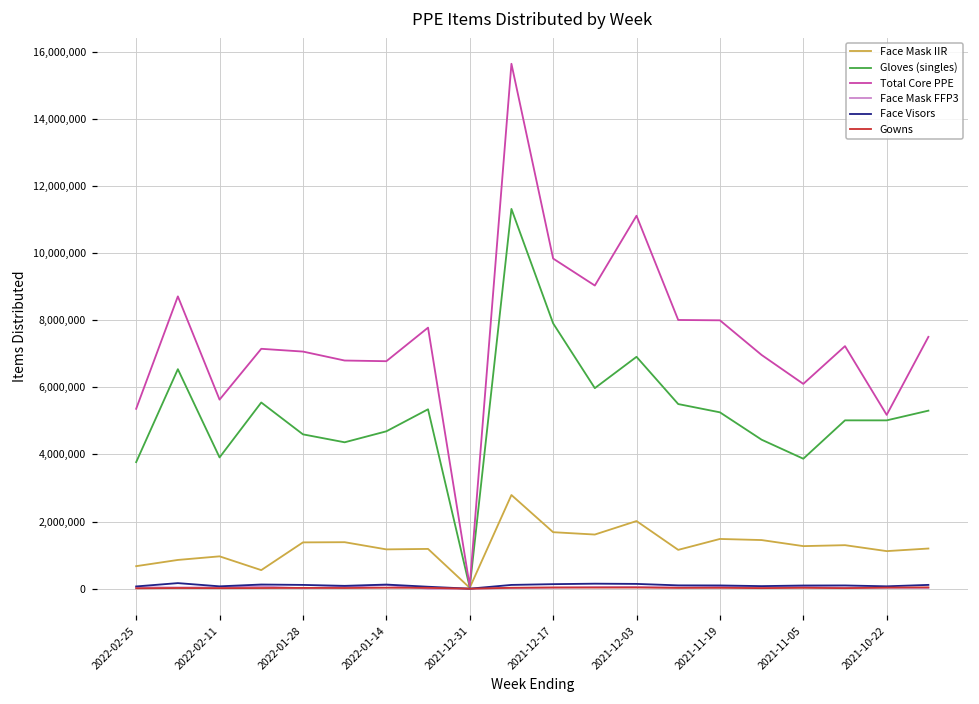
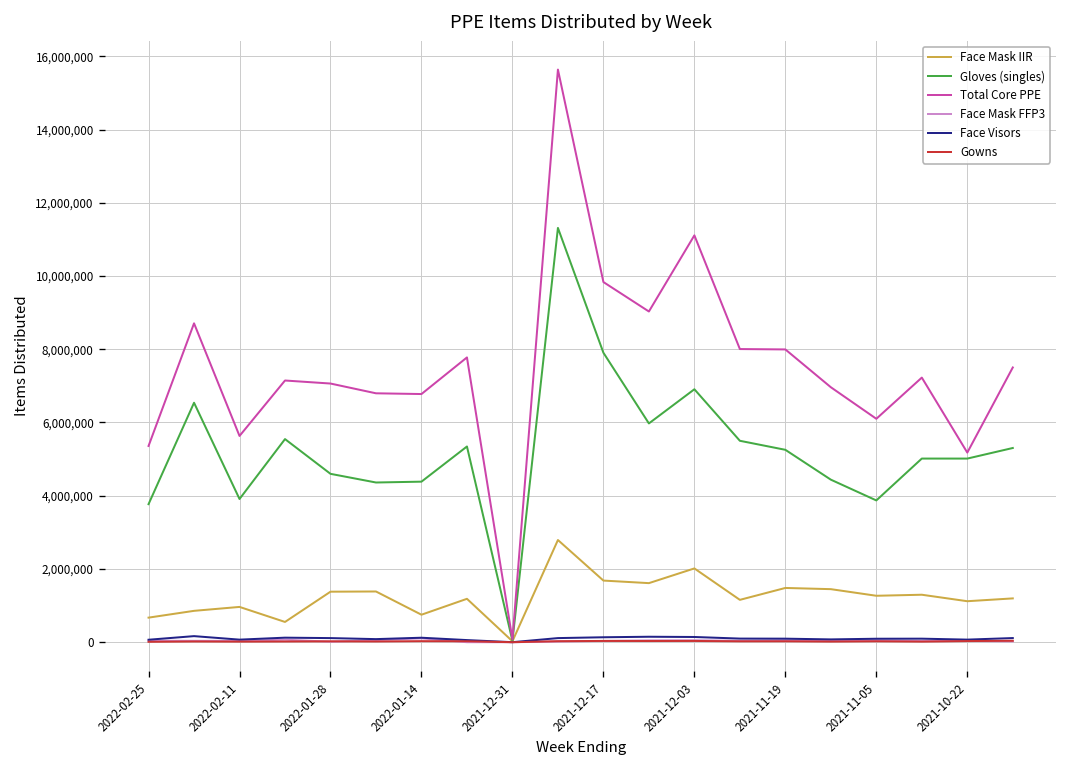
Face Mask IIR, 2022-01-14: 1,200,000 -> 800,000
Gloves (singles), 2022-01-14: 4,700,000 -> 4,400,000
